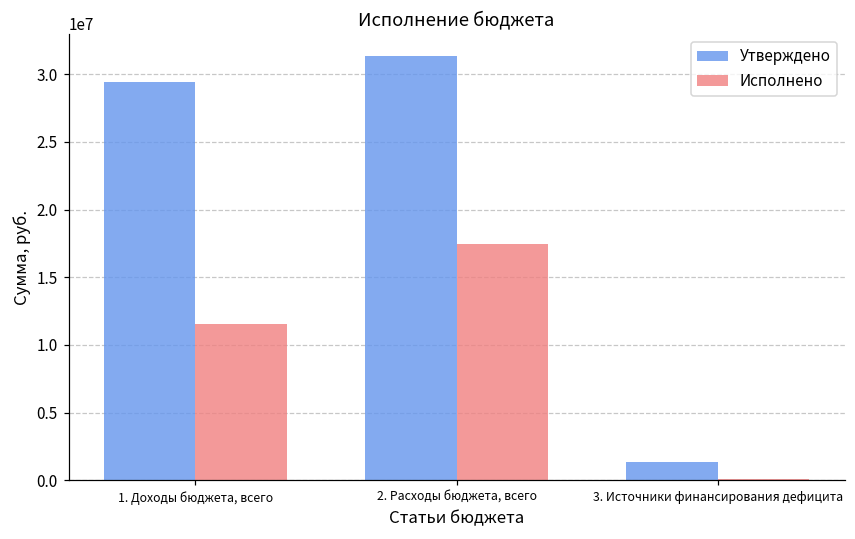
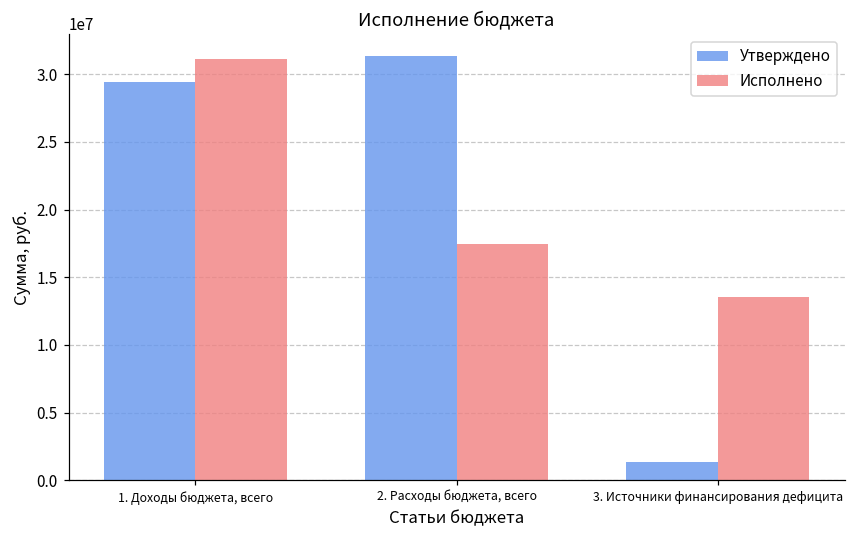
Исполнено, 1. Доходы бюджета, всего: 11500000 -> 31100000
Исполнено, 3. Источники финансирования дефицита: 100000 -> 13600000
